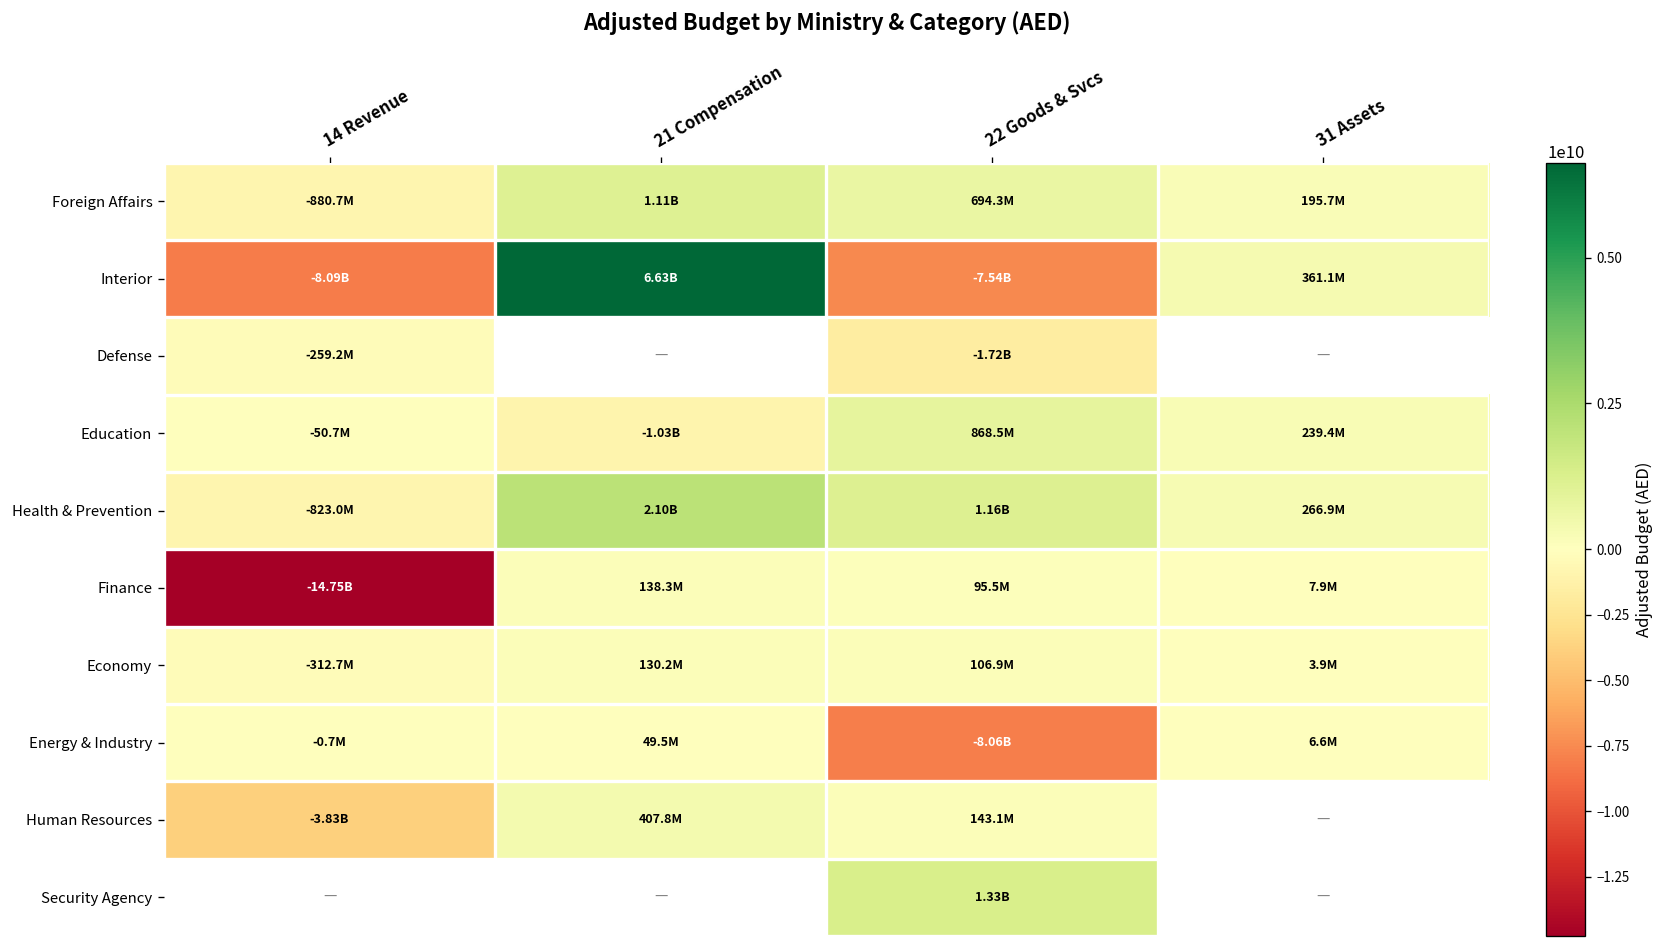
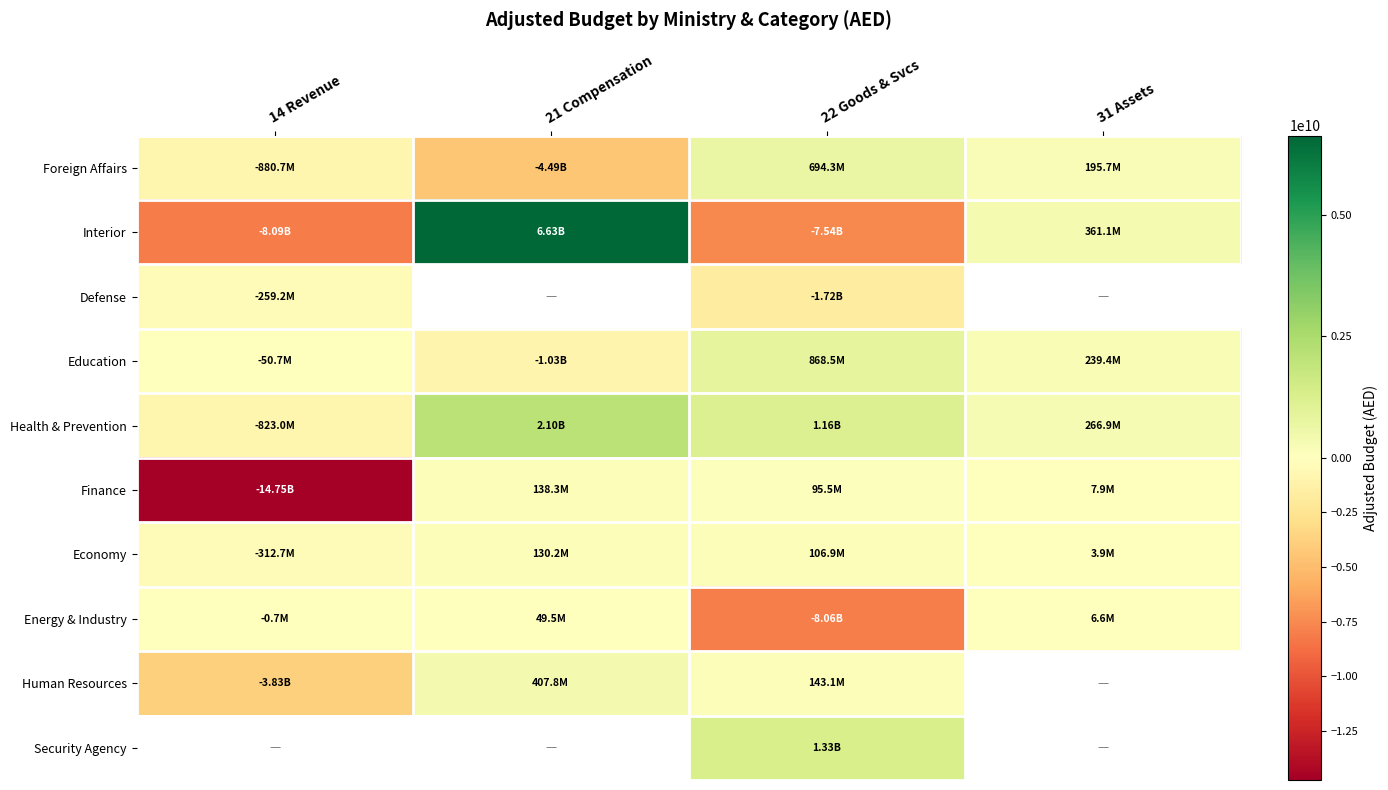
Foreign Affairs, 21 Compensation: 1.11B -> -4.49B
